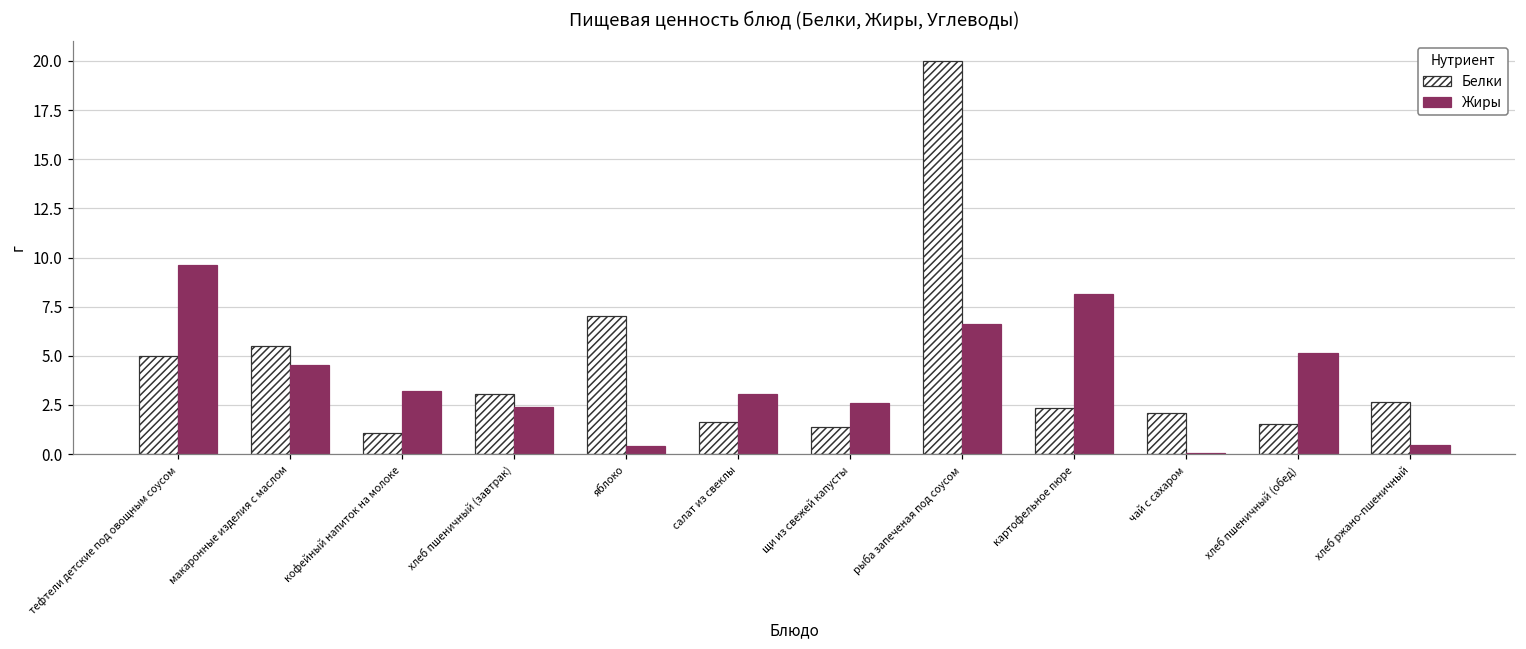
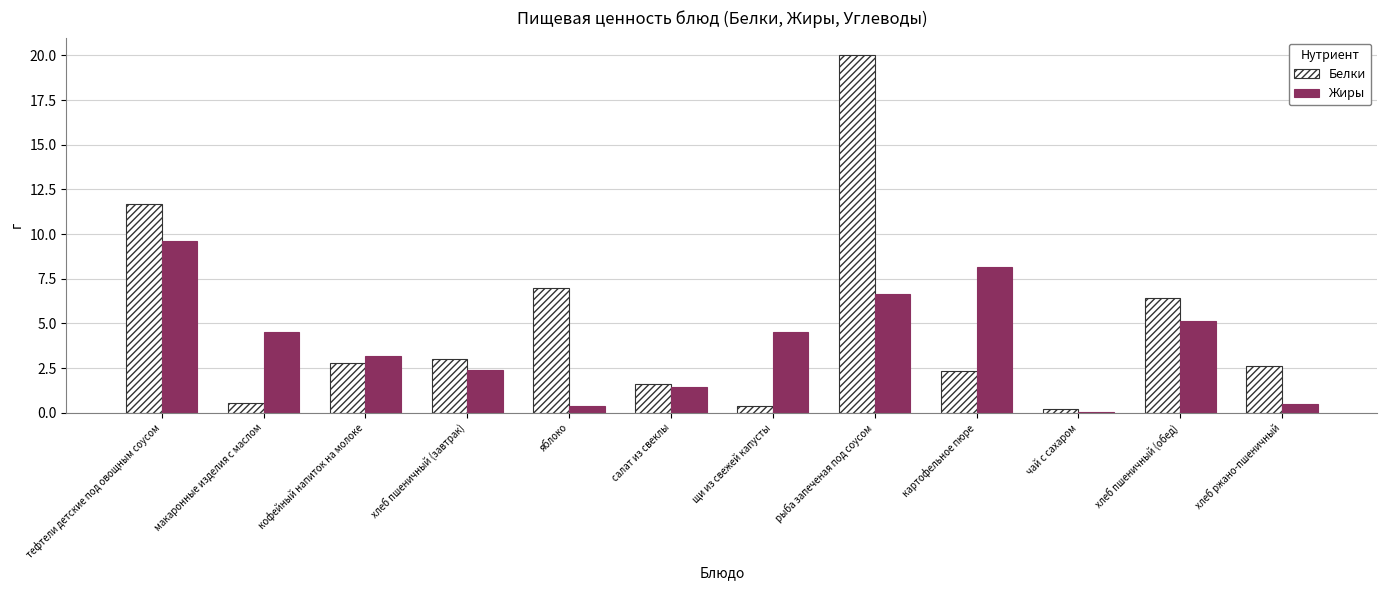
Белки, тефтели детские под овощным соусом: 5.0 -> 11.7
Белки, макаронные изделия с маслом: 5.5 -> 0.6
Белки, кофейный напиток на молоке: 1.1 -> 2.8
Жиры, салат из свеклы: 3.1 -> 1.5
Белки, щи из свежей капусты: 1.4 -> 0.4
Жиры, щи из свежей капусты: 2.6 -> 4.5
Белки, чай с сахаром: 2.1 -> 0.2
Белки, хлеб пшеничный (обед): 1.5 -> 6.4
